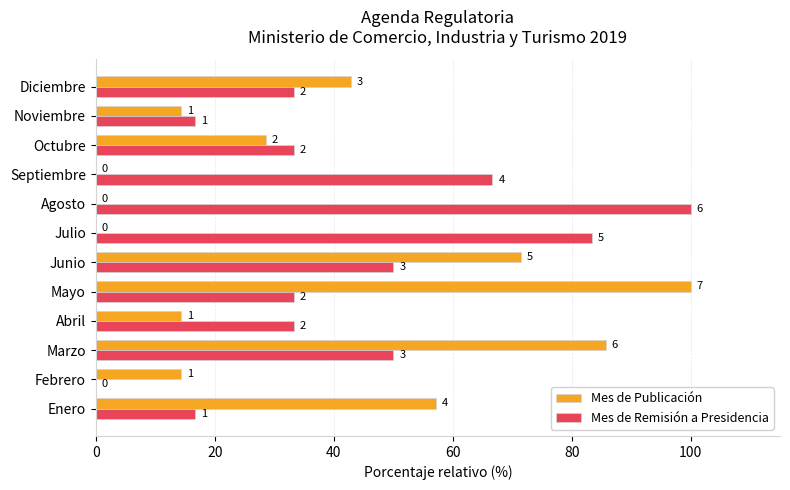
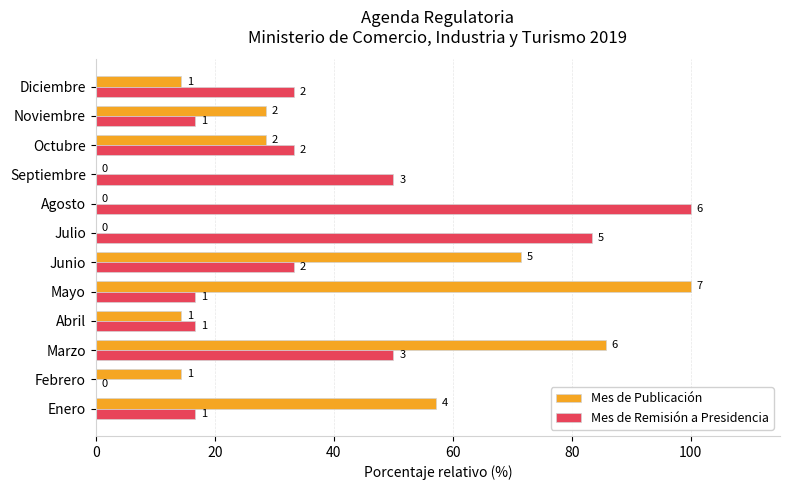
Mes de Publicación, Diciembre: 3 -> 1
Mes de Publicación, Noviembre: 1 -> 2
Mes de Remisión a Presidencia, Septiembre: 4 -> 3
Mes de Remisión a Presidencia, Junio: 3 -> 2
Mes de Remisión a Presidencia, Mayo: 2 -> 1
Mes de Remisión a Presidencia, Abril: 2 -> 1
